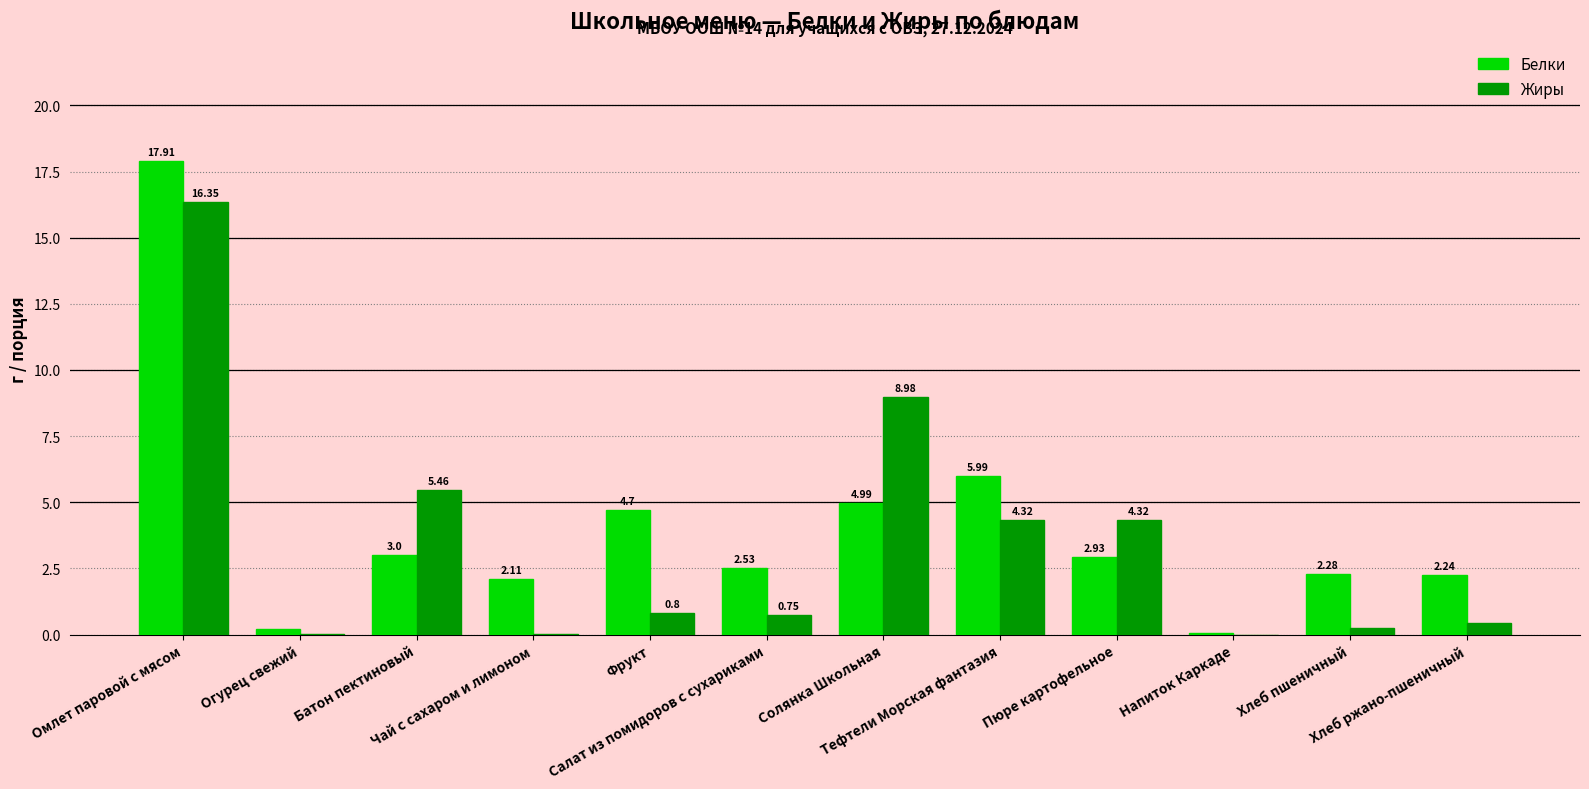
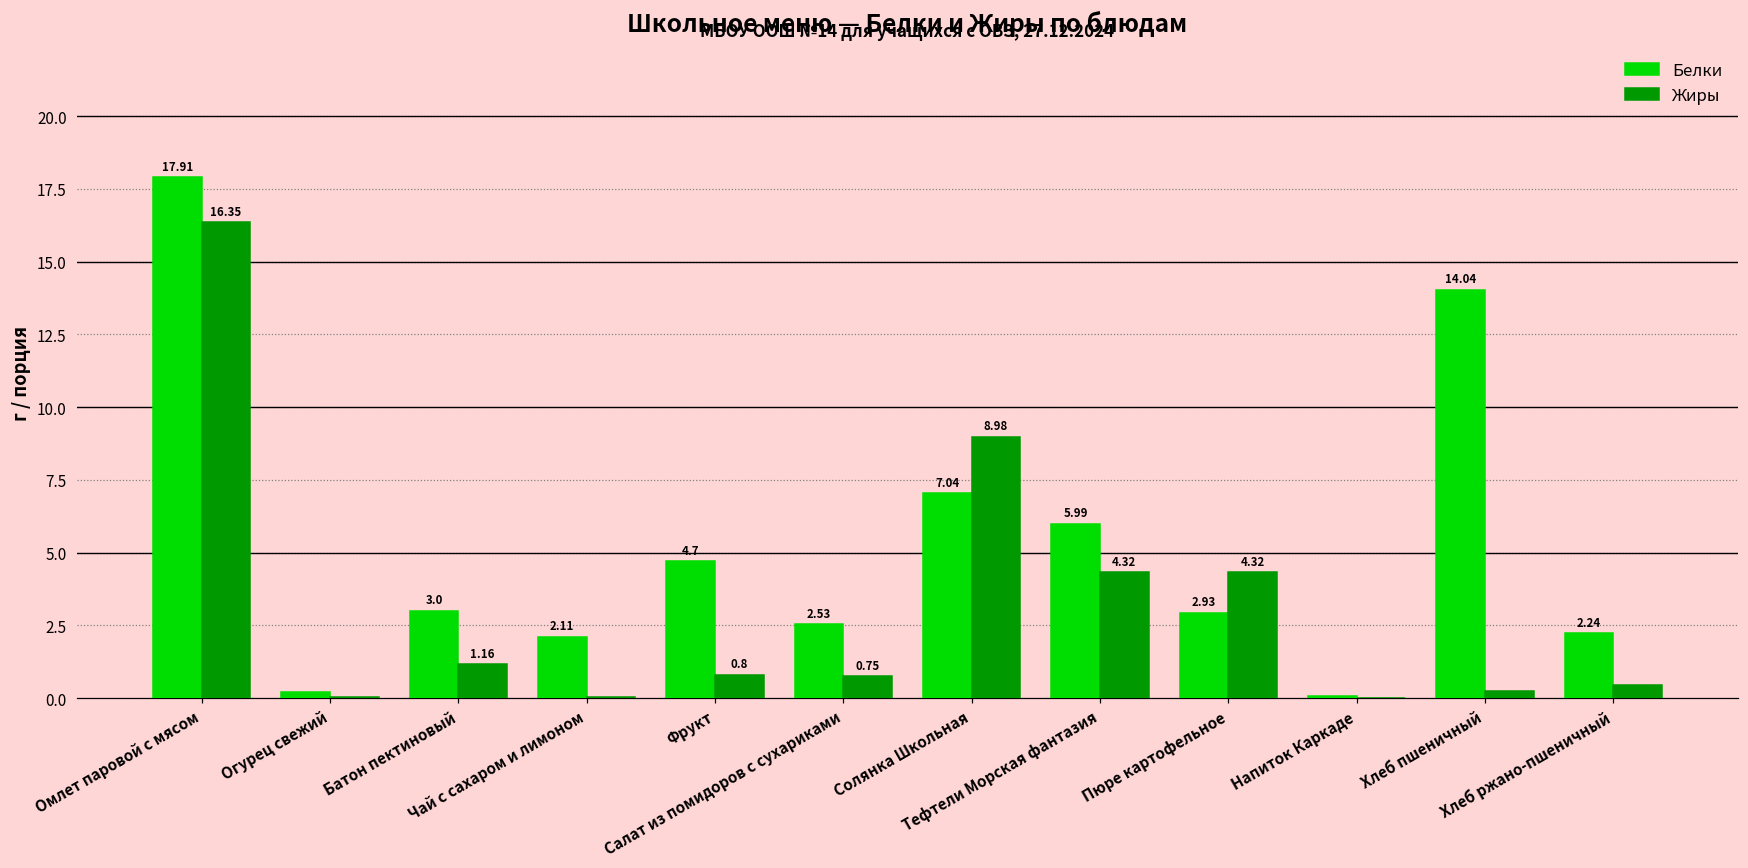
Жиры, Батон пектиновый: 5.46 -> 1.16
Белки, Солянка Школьная: 4.99 -> 7.04
Белки, Хлеб пшеничный: 2.28 -> 14.04
